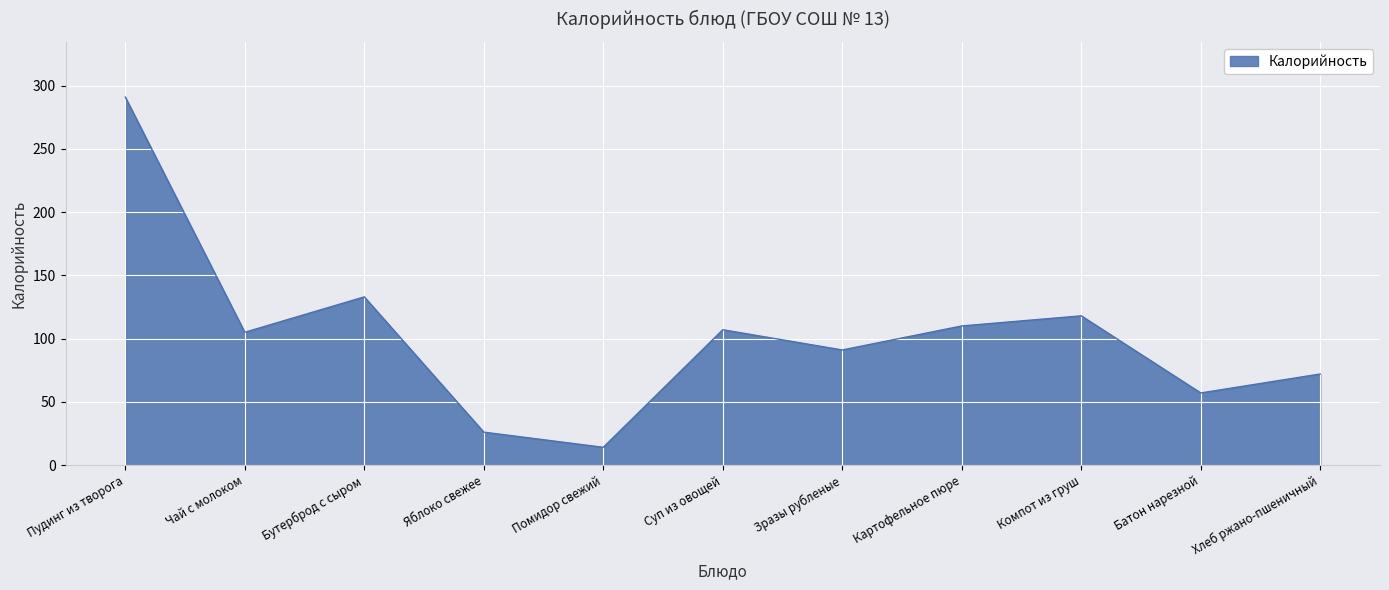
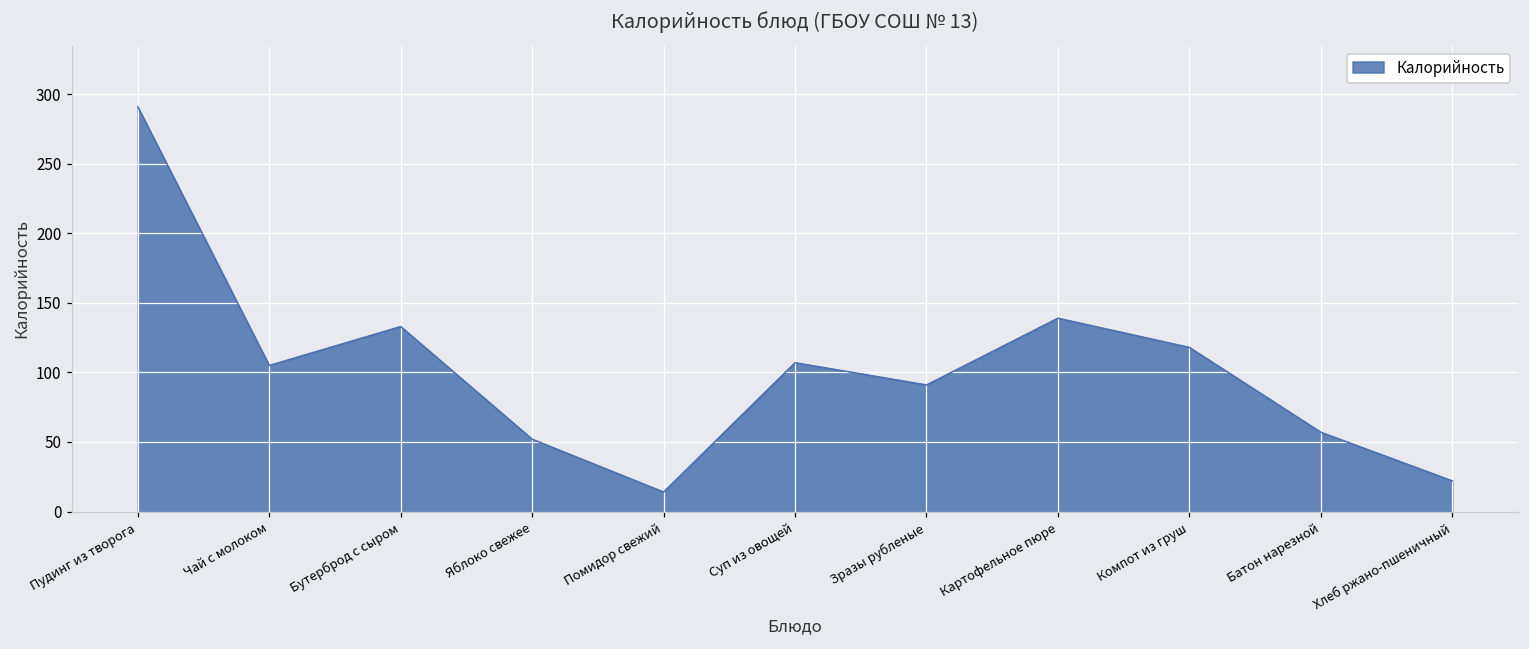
Яблоко свежее: 26 -> 52
Картофельное пюре: 110 -> 139
Хлеб ржано-пшеничный: 72 -> 22
